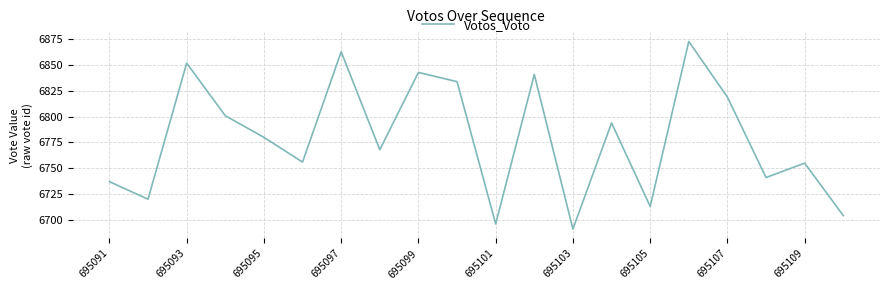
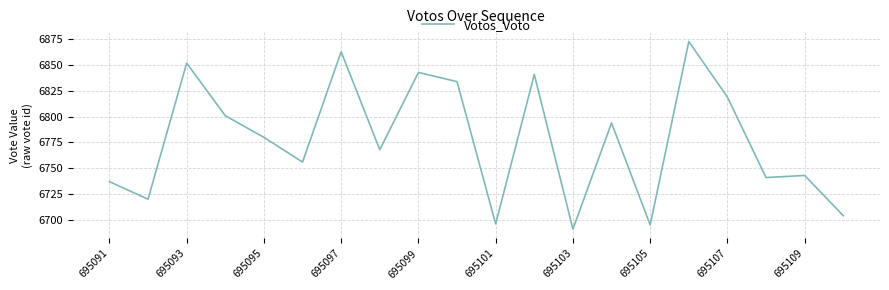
695105: 6713 -> 6695
695109: 6755 -> 6743
